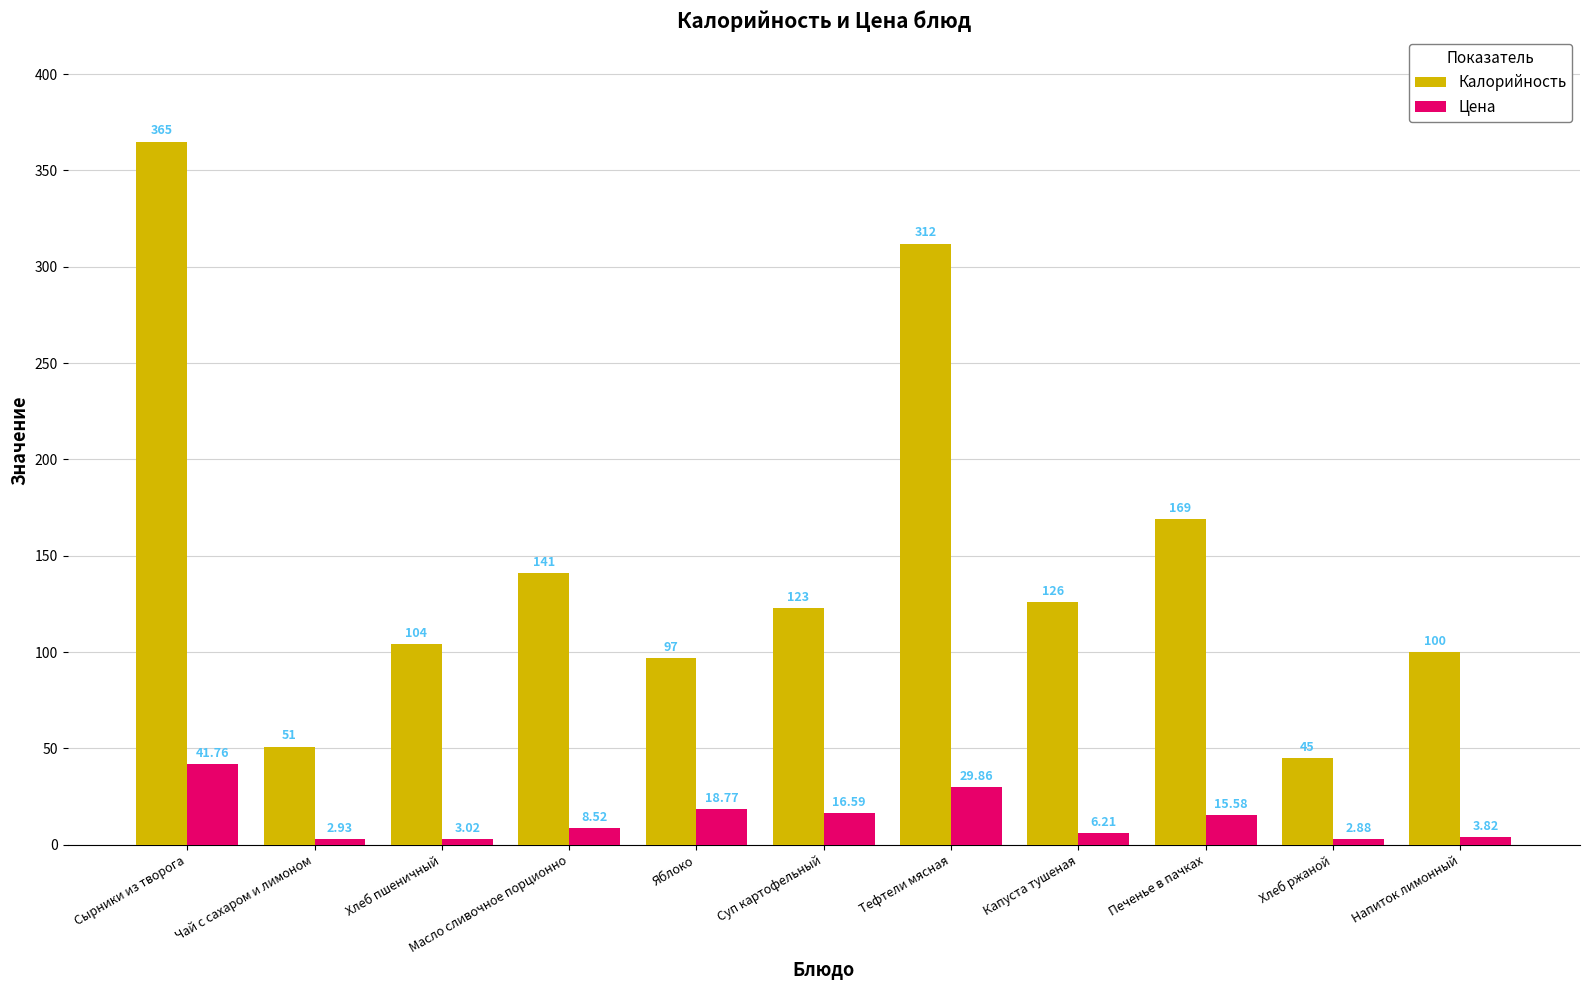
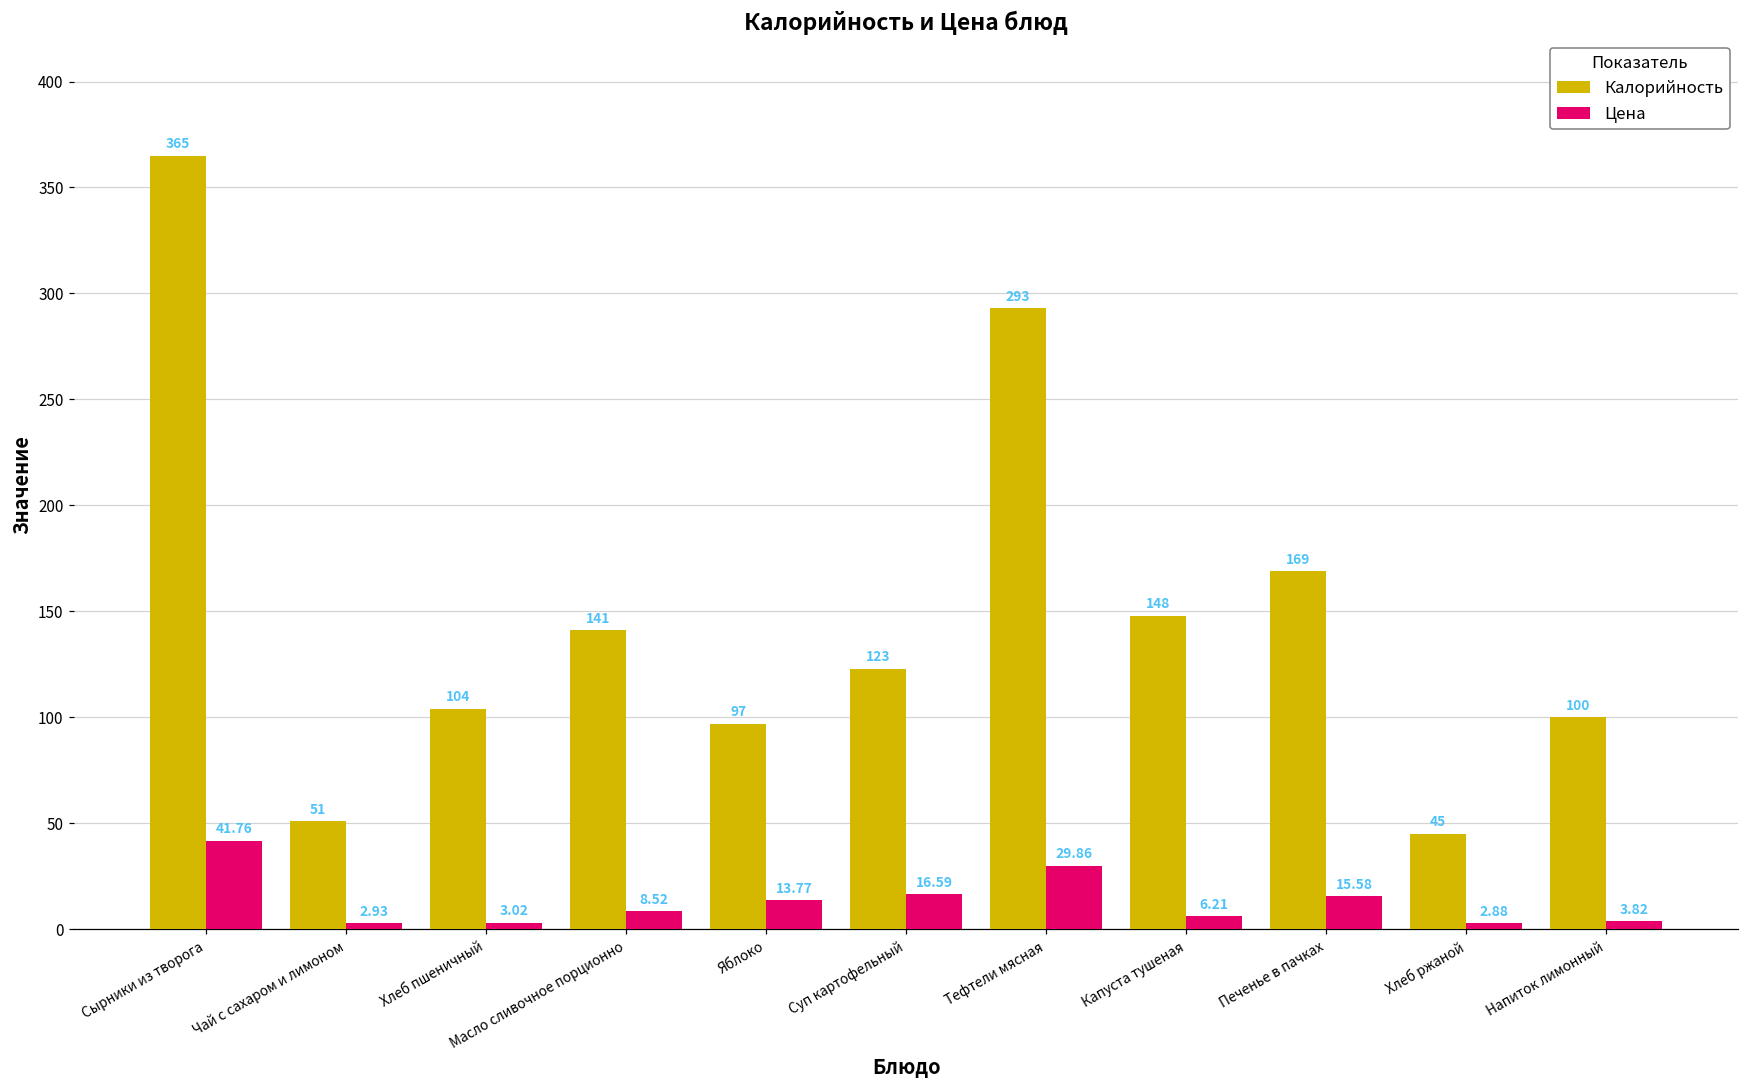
Цена, Яблоко: 18.77 -> 13.77
Калорийность, Тефтели мясная: 312 -> 293
Калорийность, Капуста тушеная: 126 -> 148
